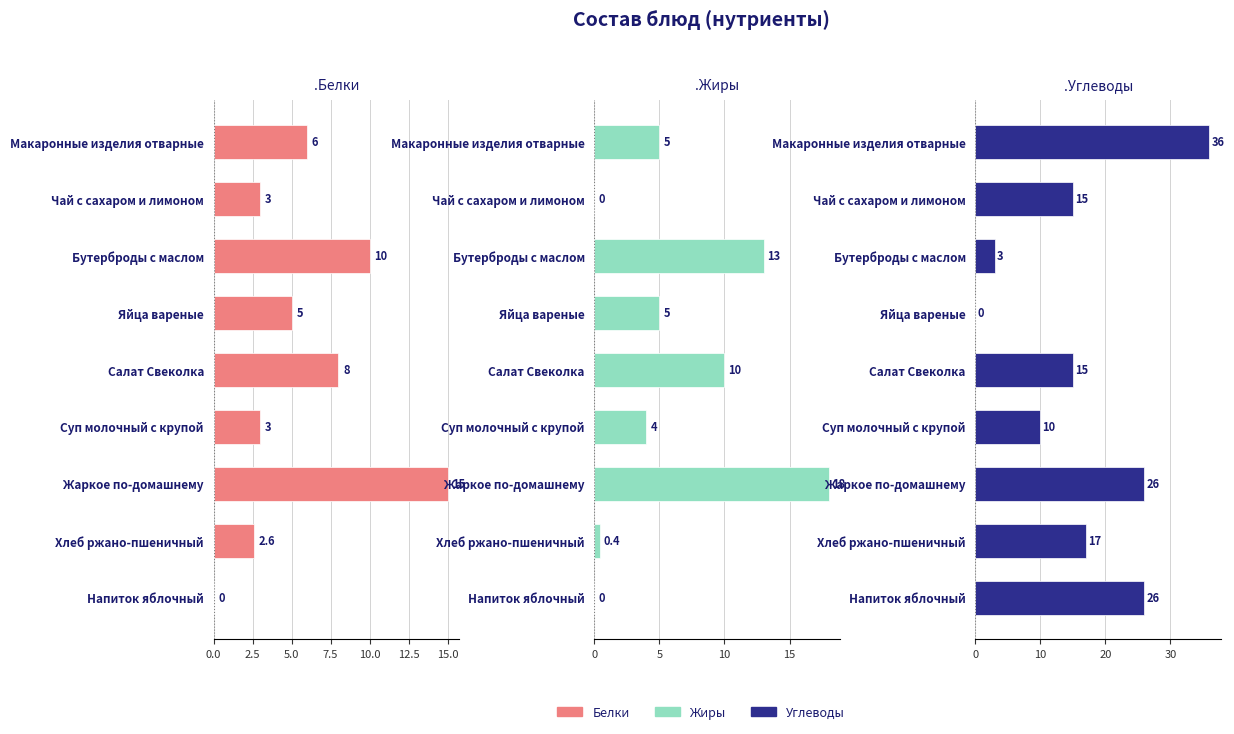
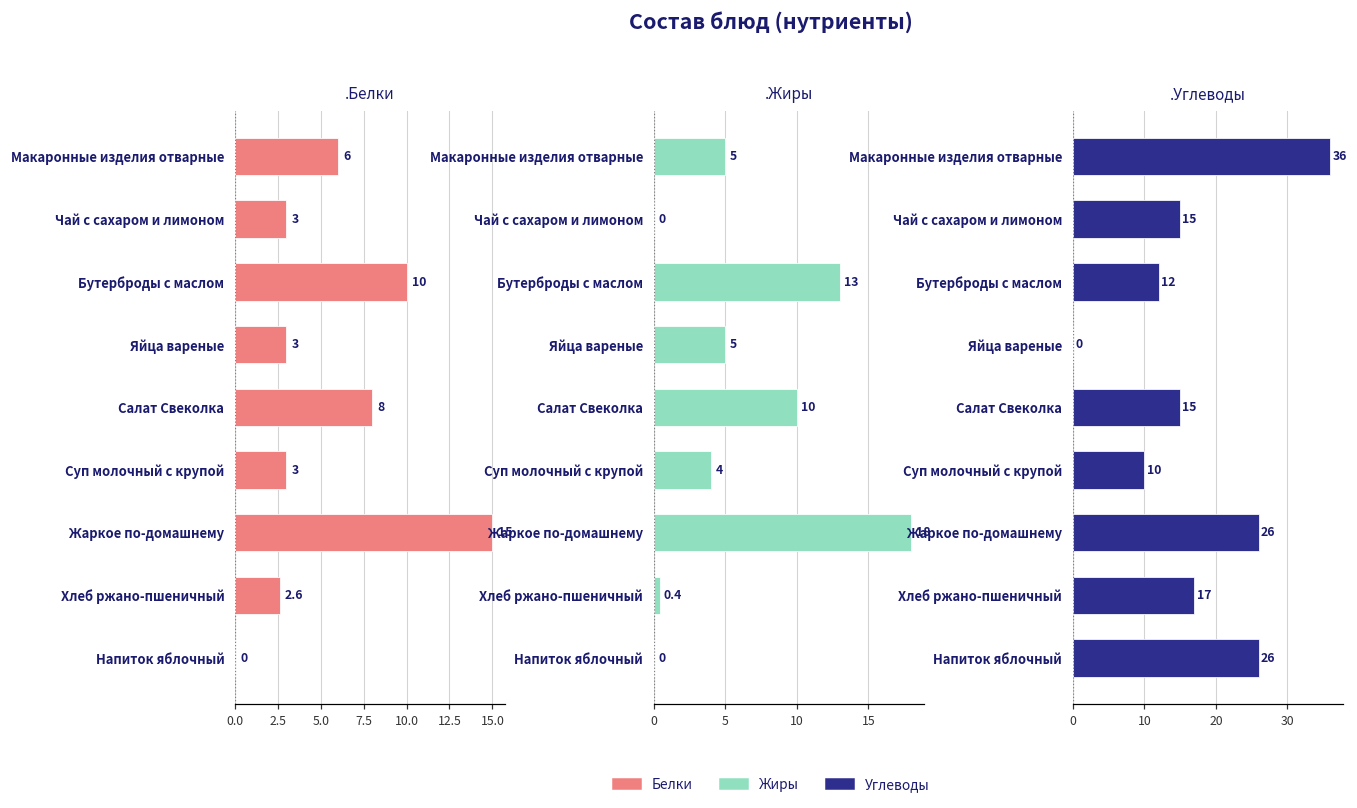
.Белки, Яйца вареные: 5 -> 3
.Углеводы, Бутерброды с маслом: 3 -> 12
